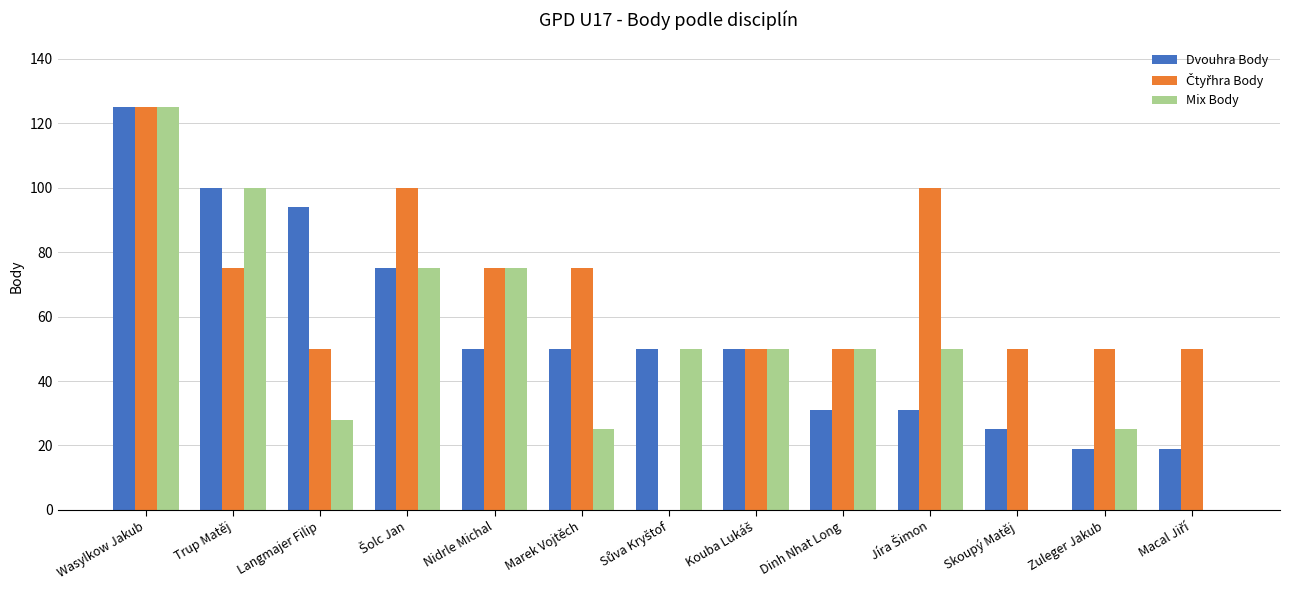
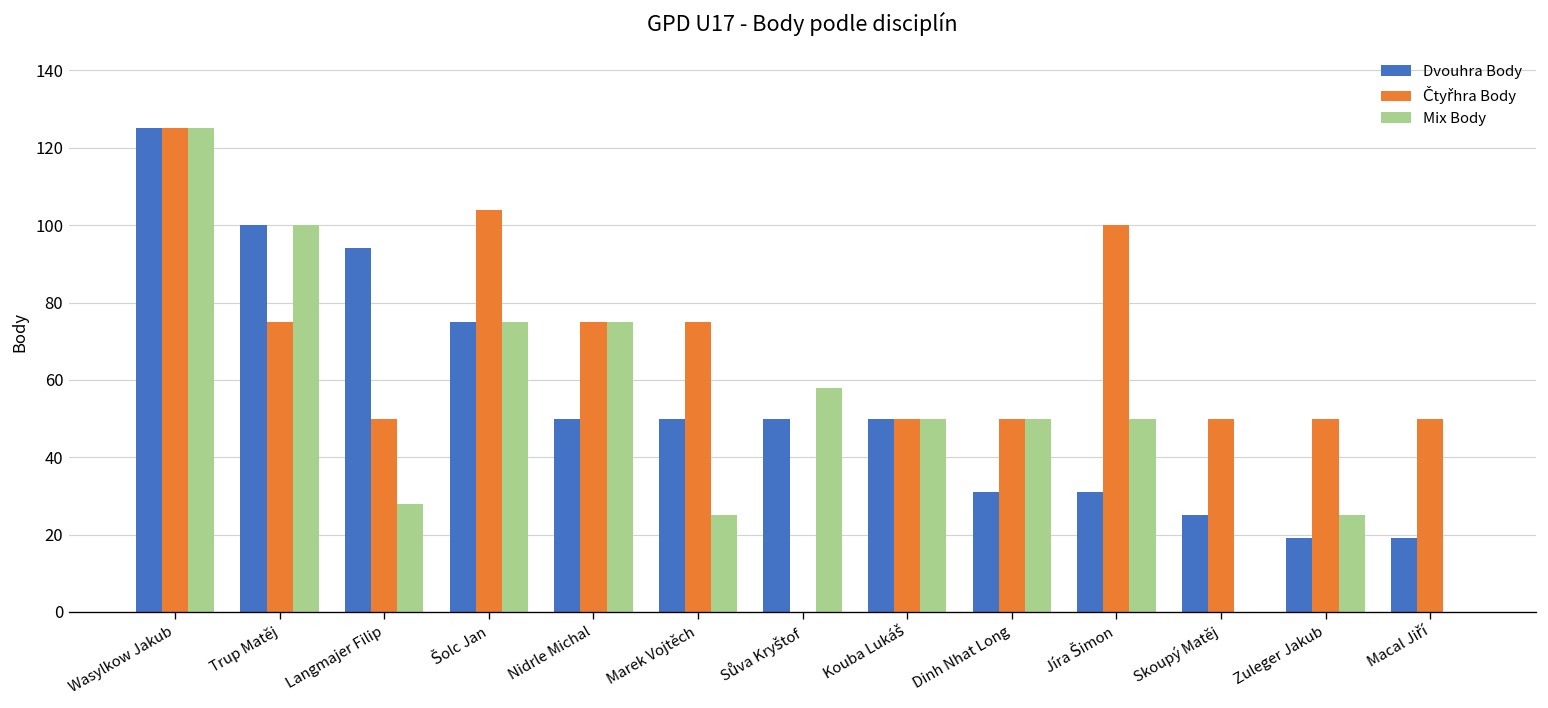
Čtyřhra Body, Šolc Jan: 100 -> 104
Mix Body, Sůva Kryštof: 50 -> 58
